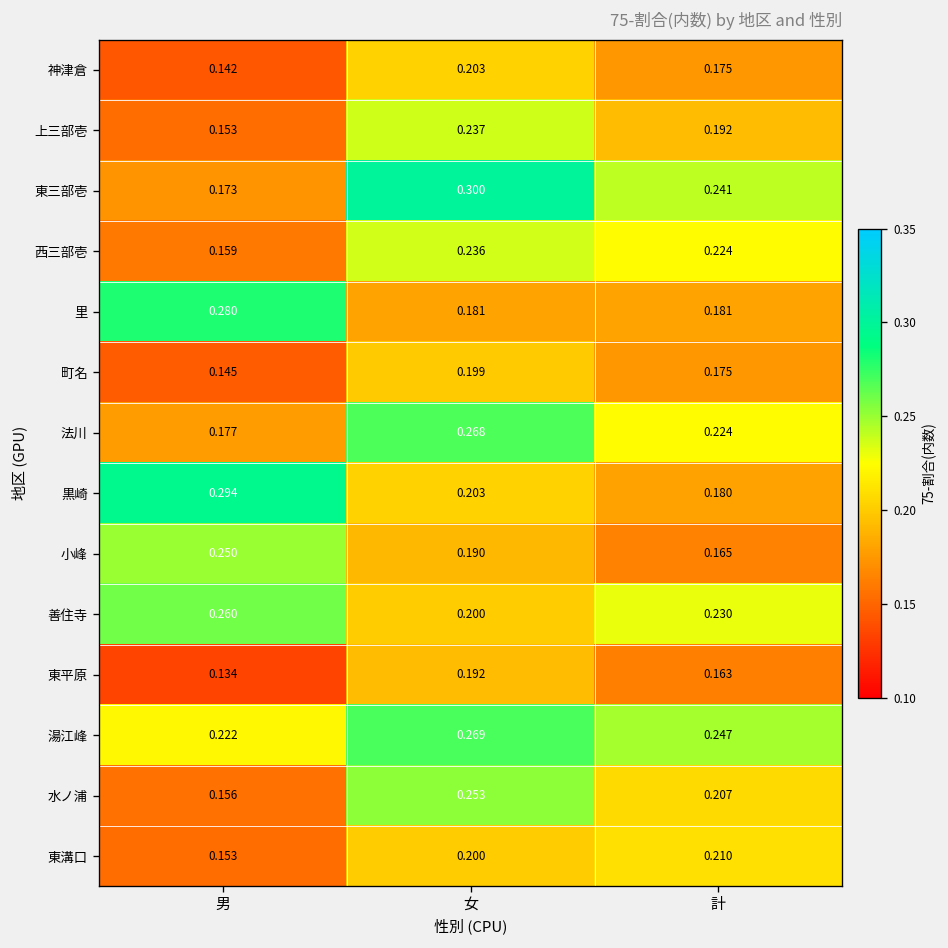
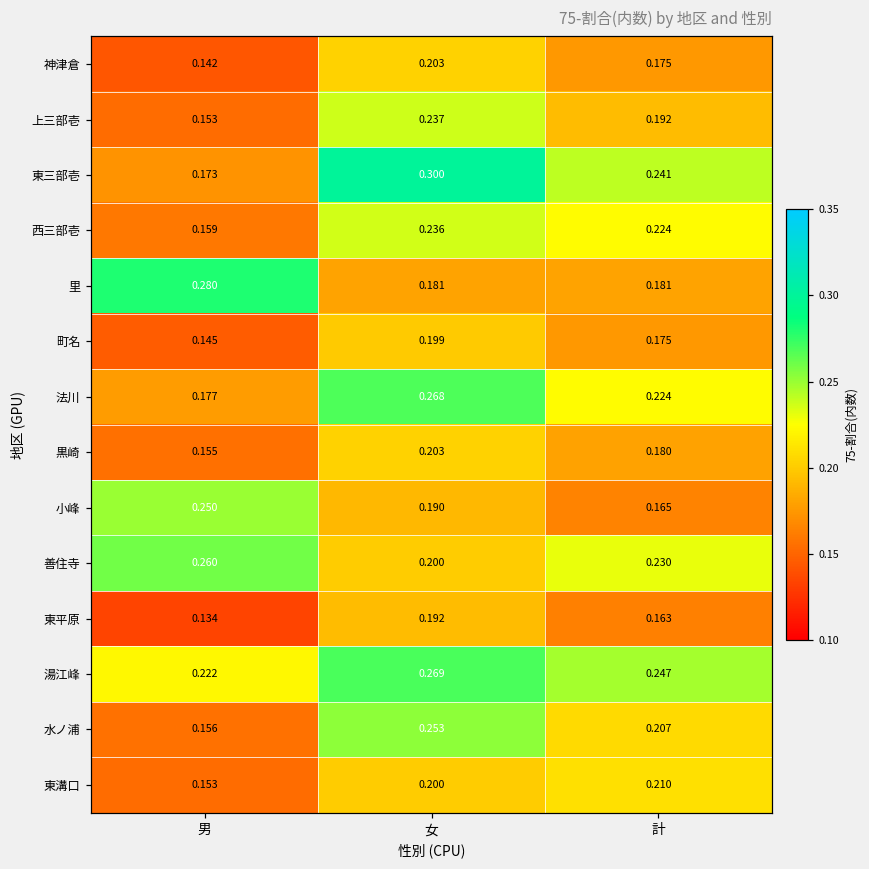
黒崎, 男: 0.294 -> 0.155
